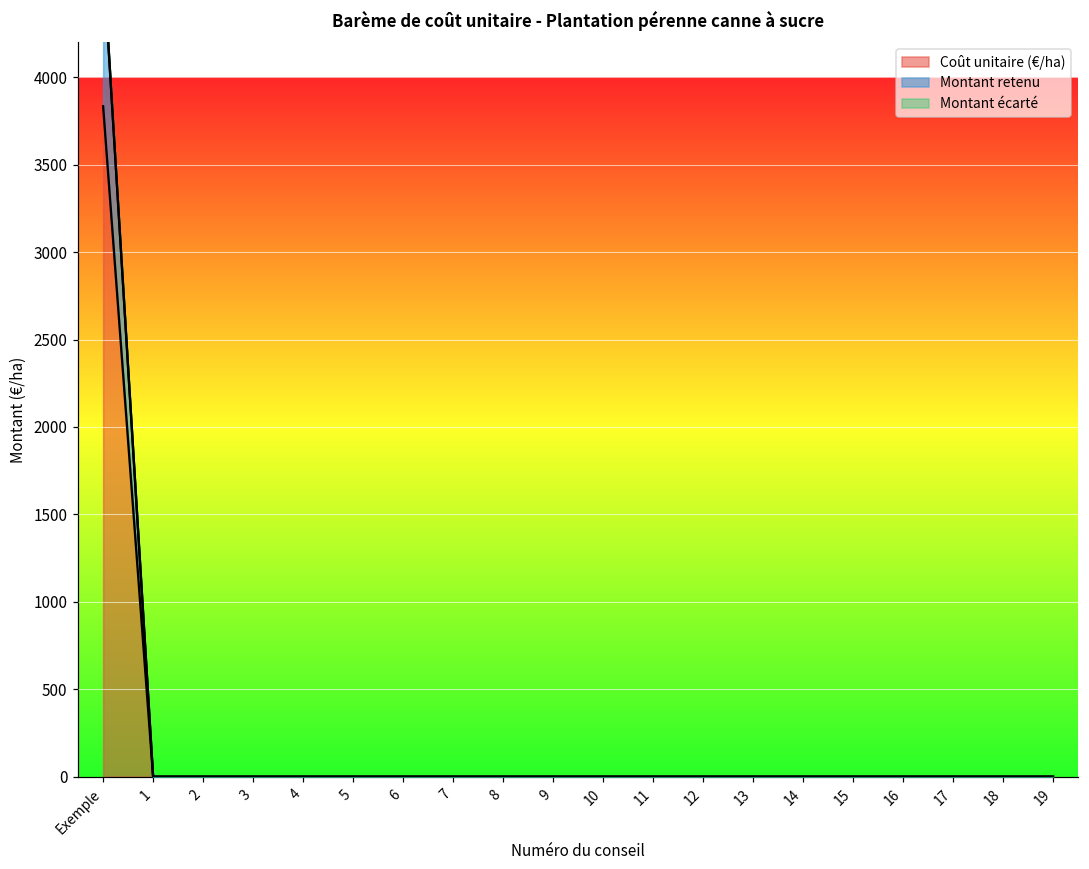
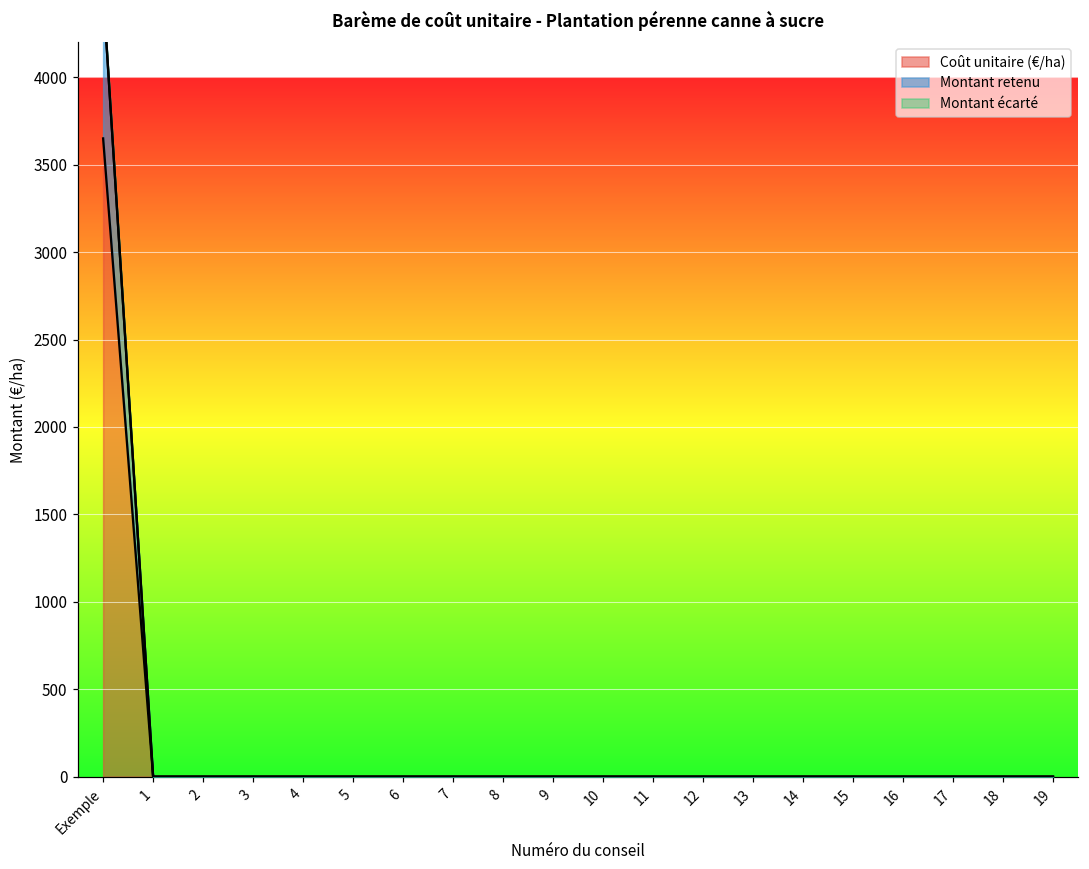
Coût unitaire (€/ha), Exemple: 3830 -> 3650
